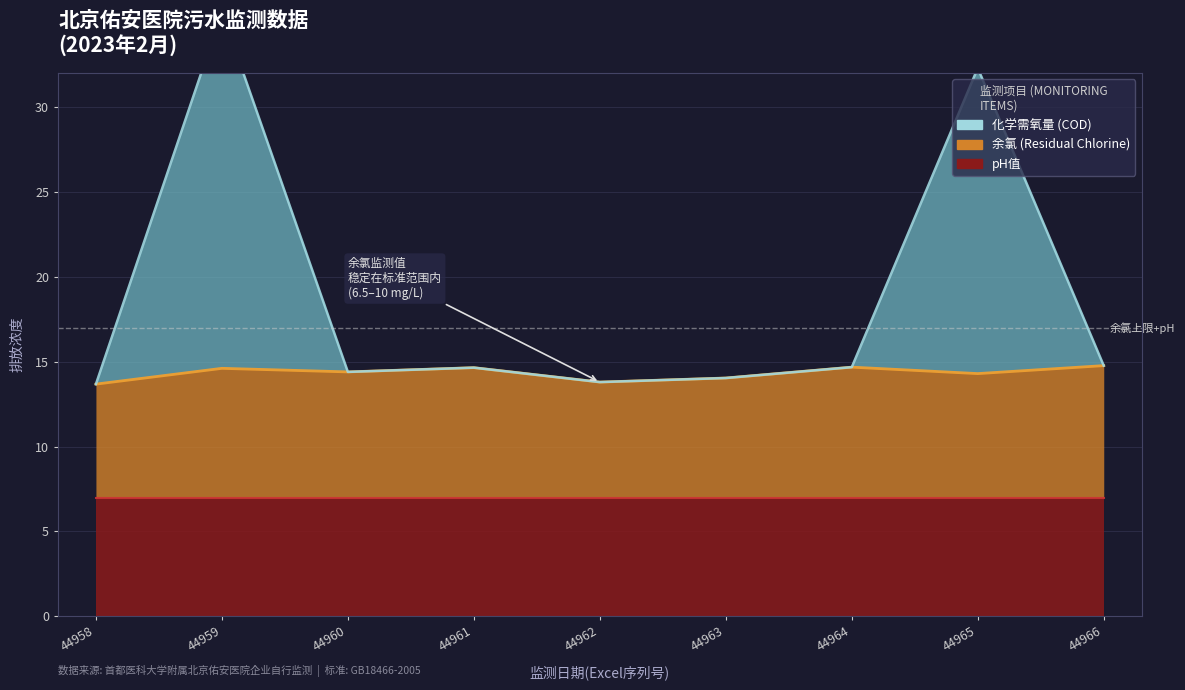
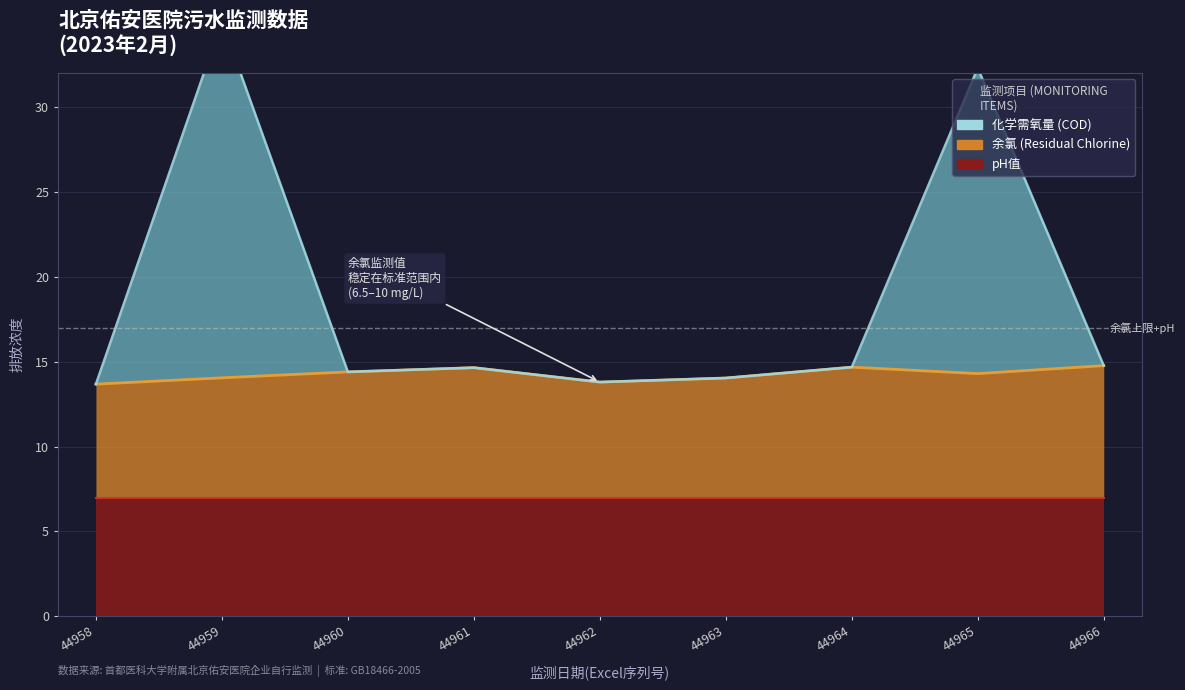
余氯 (Residual Chlorine), 44959: 14.6 -> 14.1
